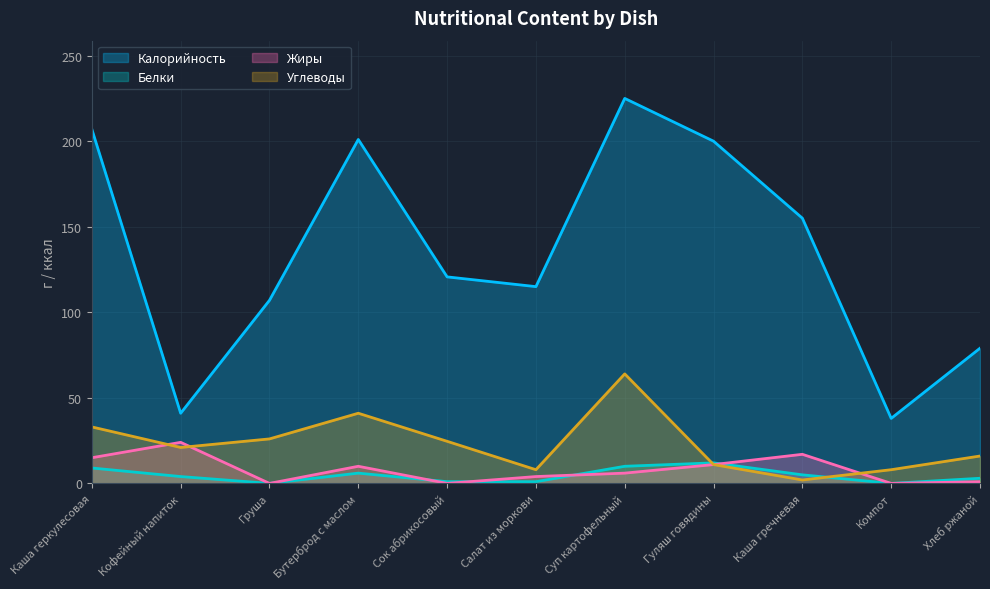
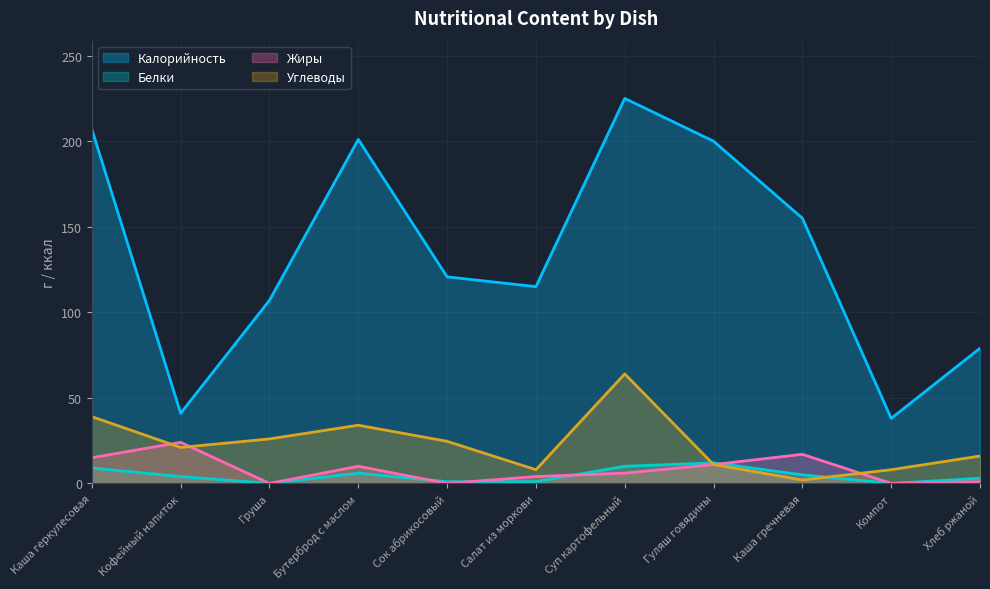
Углеводы, Каша геркулесовая: 33 -> 39
Углеводы, Бутерброд с маслом: 41 -> 34
